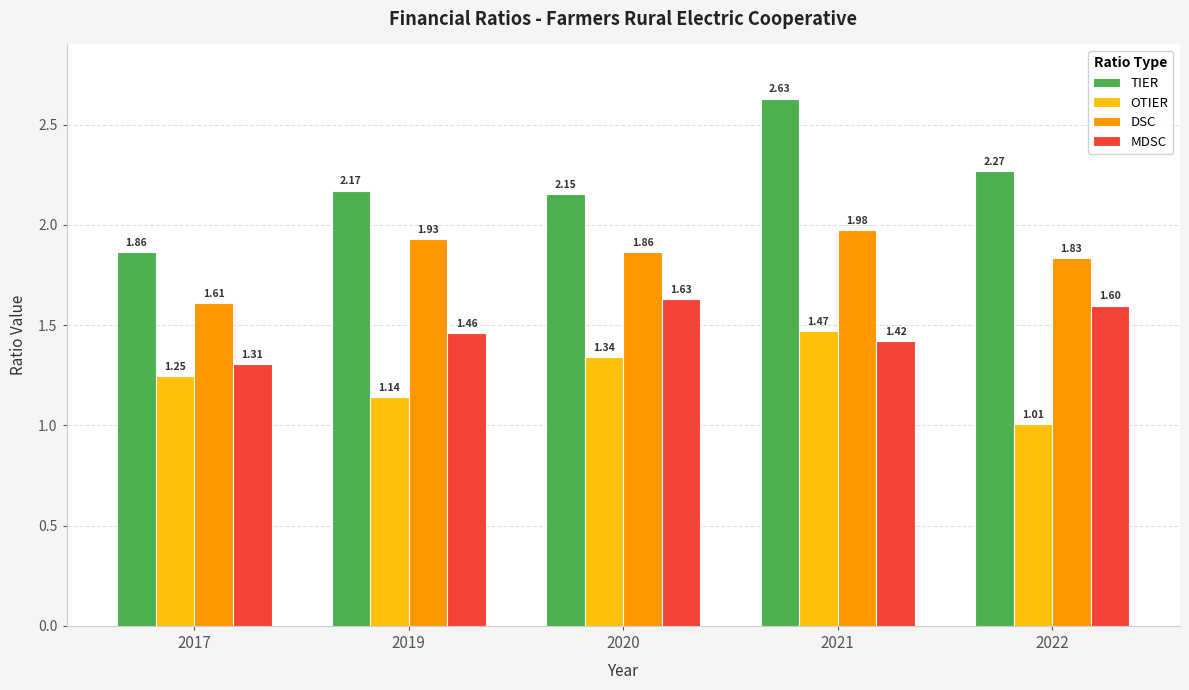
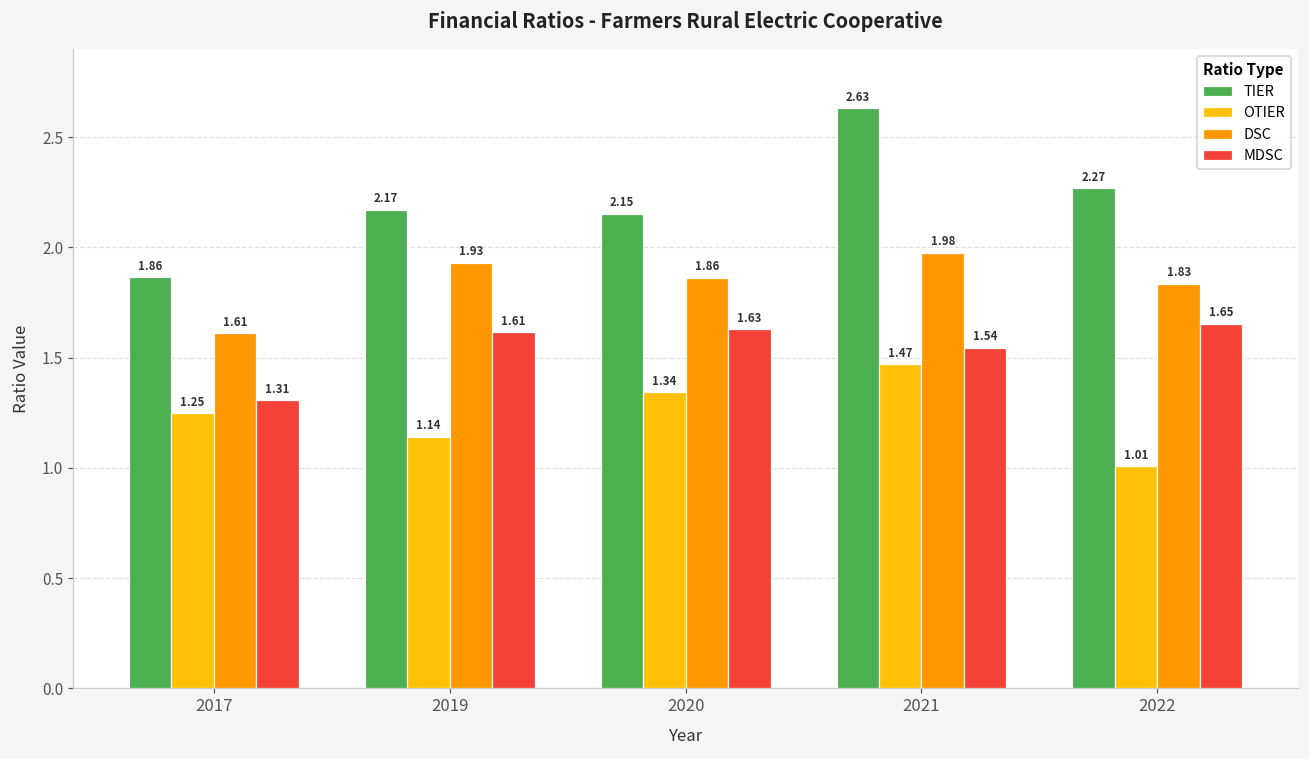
MDSC, 2019: 1.46 -> 1.61
MDSC, 2021: 1.42 -> 1.54
MDSC, 2022: 1.60 -> 1.65
